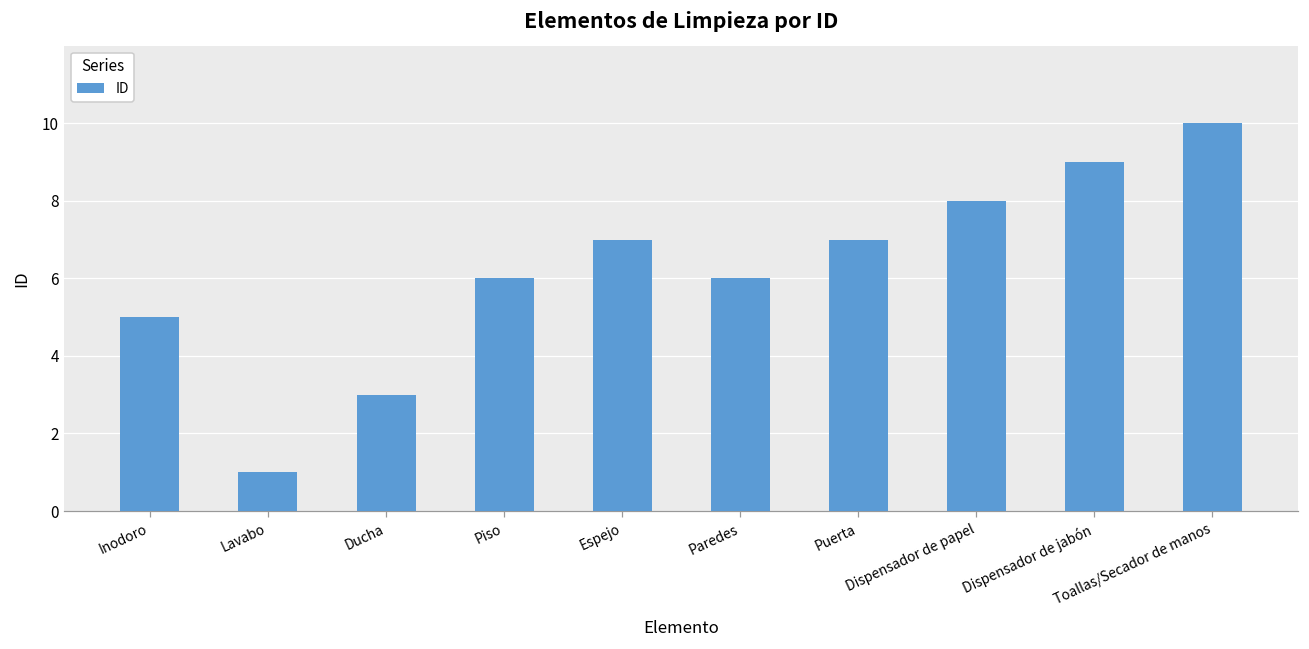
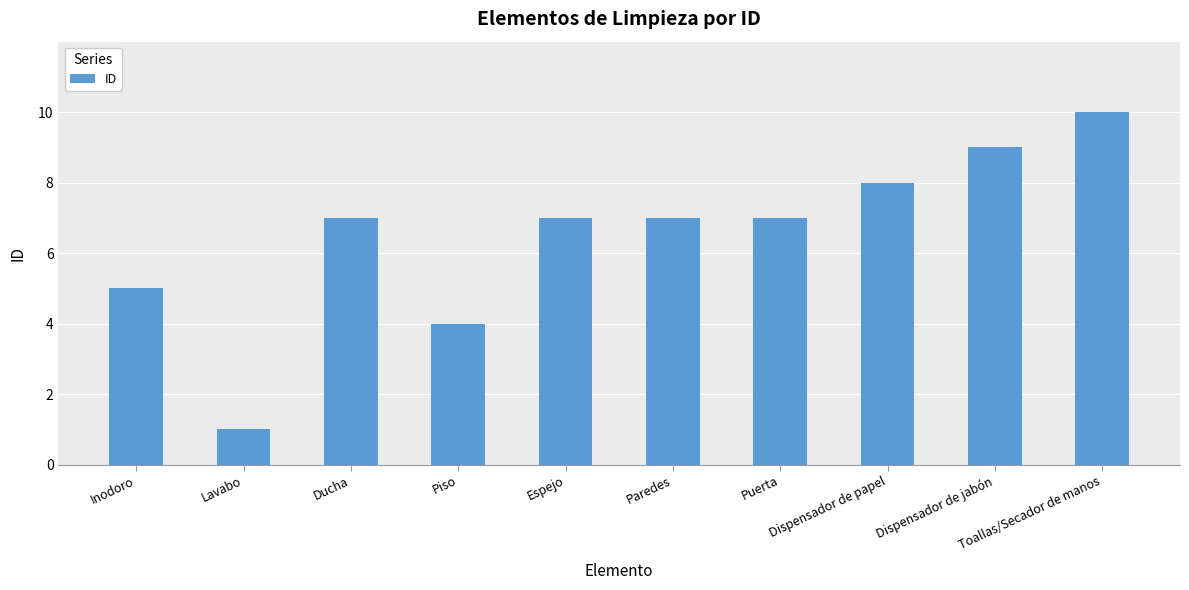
Ducha: 3 -> 7
Piso: 6 -> 4
Paredes: 6 -> 7
